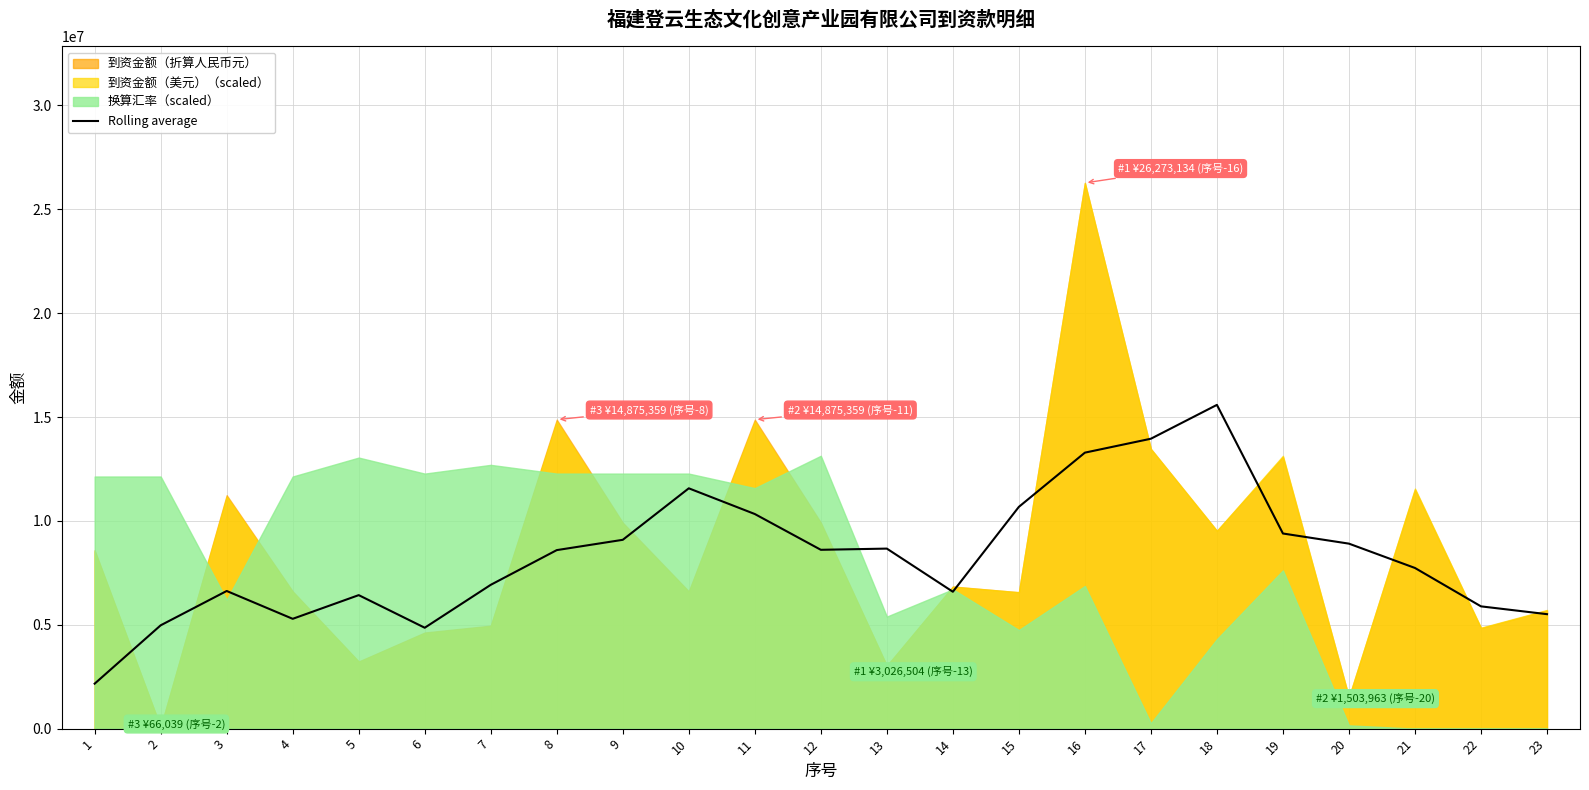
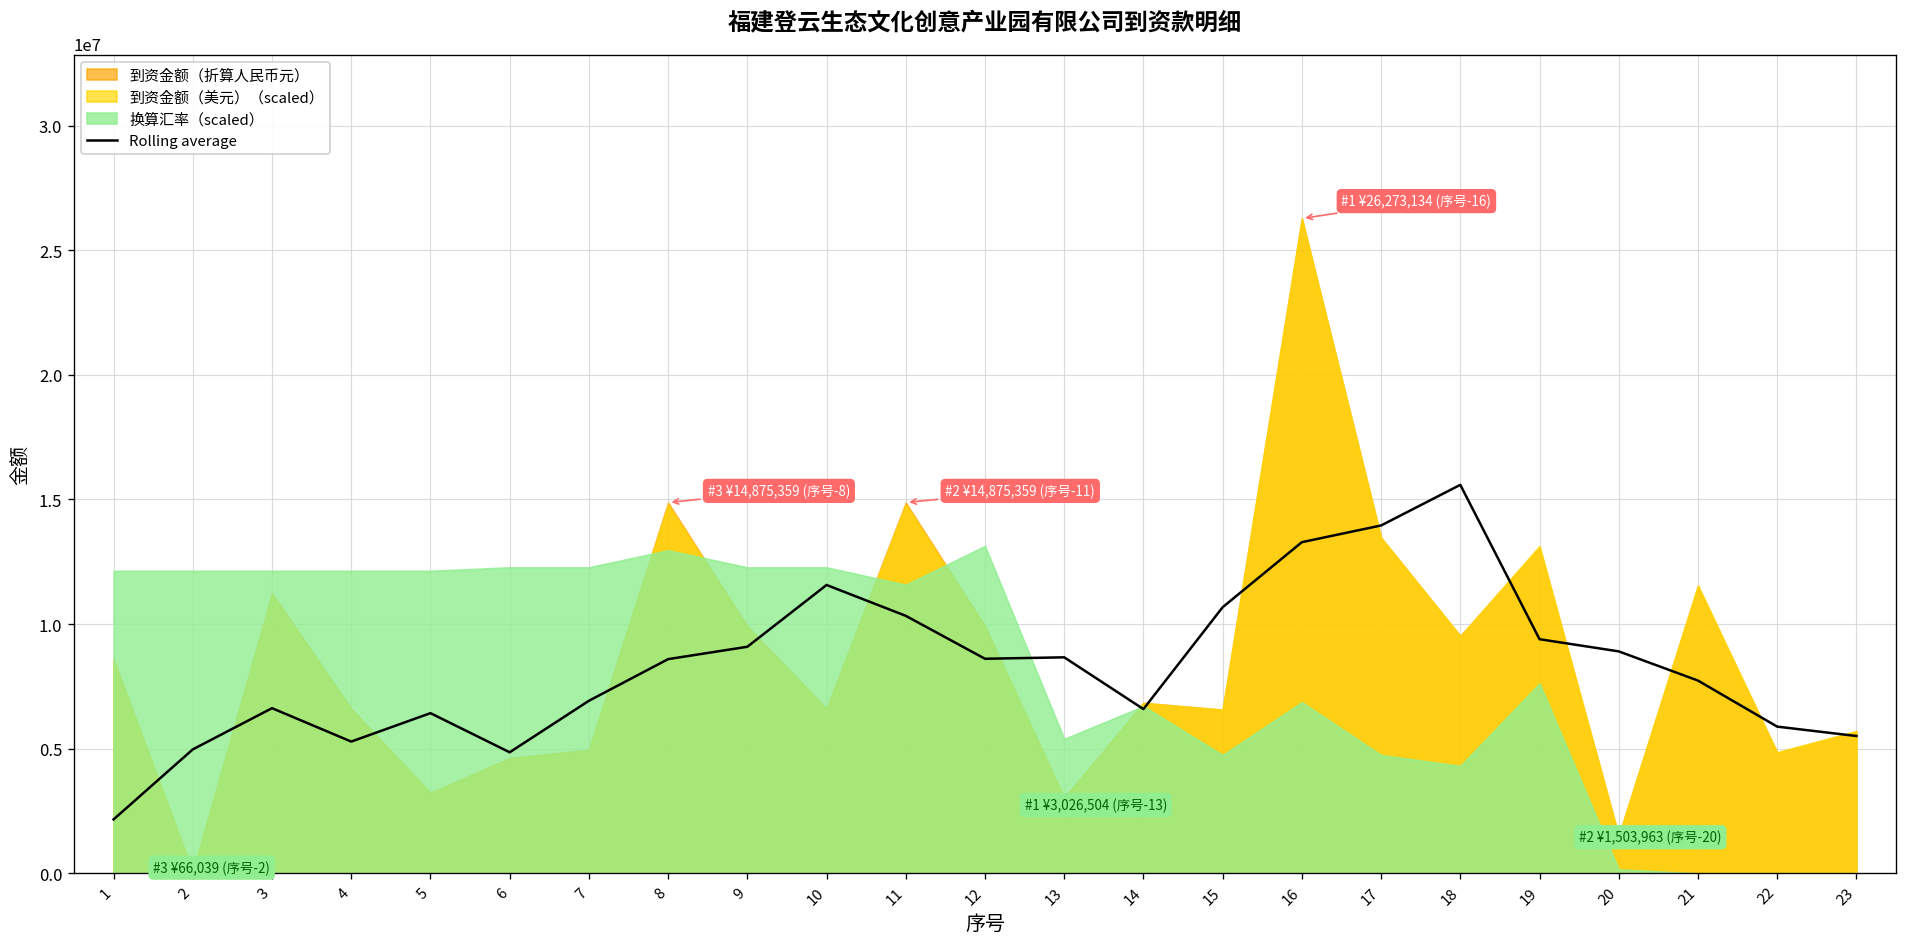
换算汇率（scaled）, 3: 6200000 -> 12100000
换算汇率（scaled）, 5: 13000000 -> 12100000
换算汇率（scaled）, 7: 12700000 -> 12300000
换算汇率（scaled）, 8: 12300000 -> 13000000
换算汇率（scaled）, 17: 300000 -> 4700000
